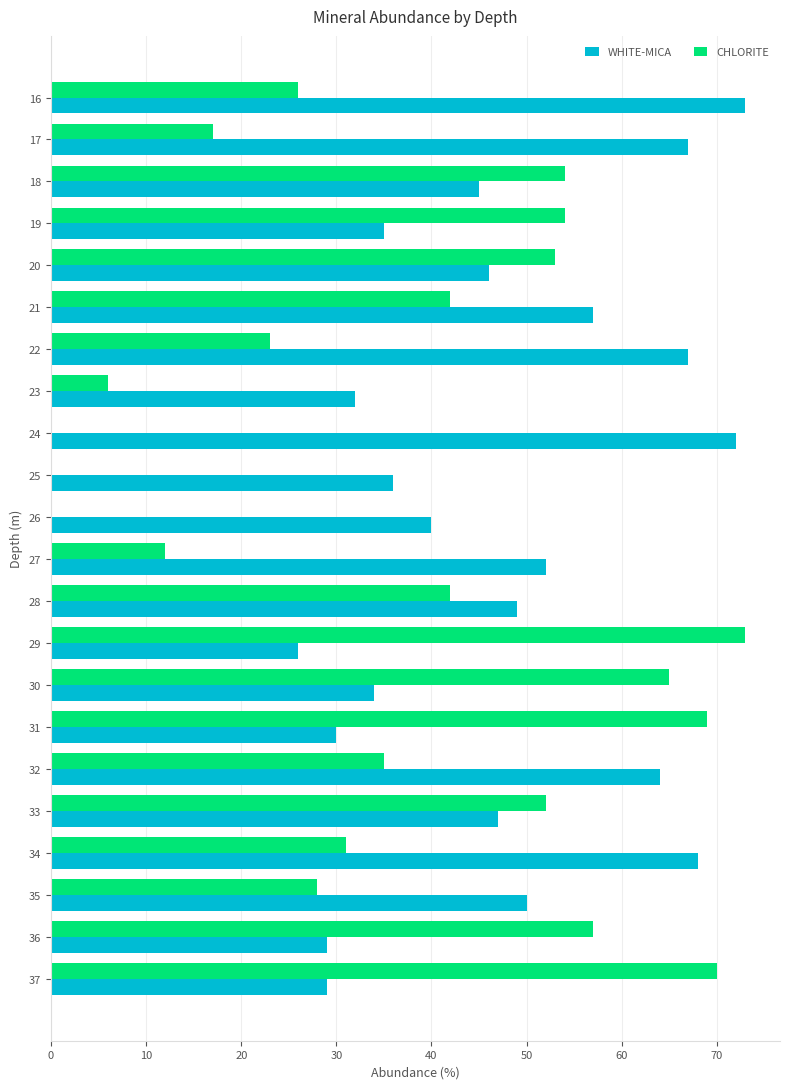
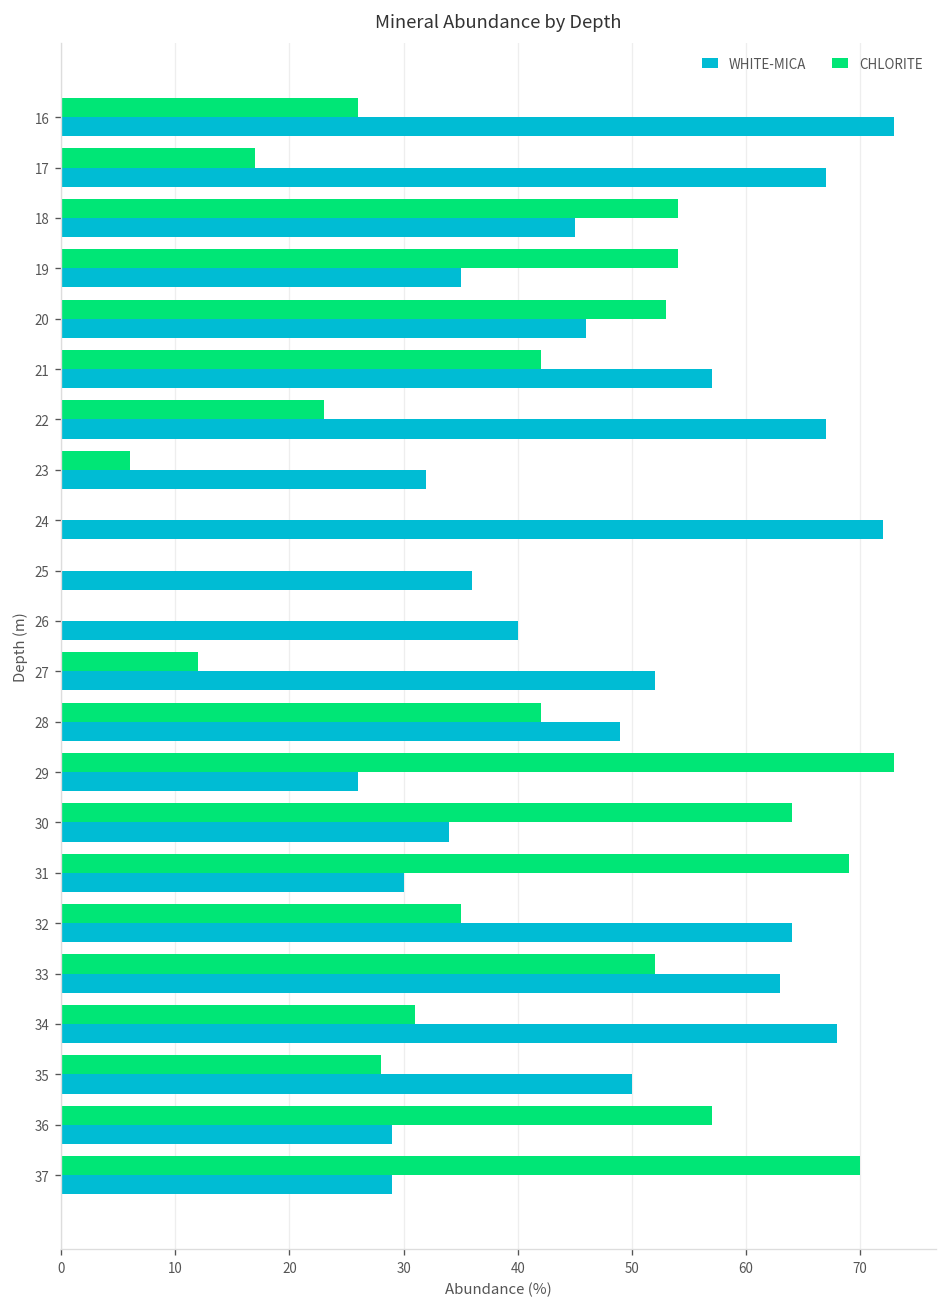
CHLORITE, 30: 65 -> 64
WHITE-MICA, 33: 47 -> 63
